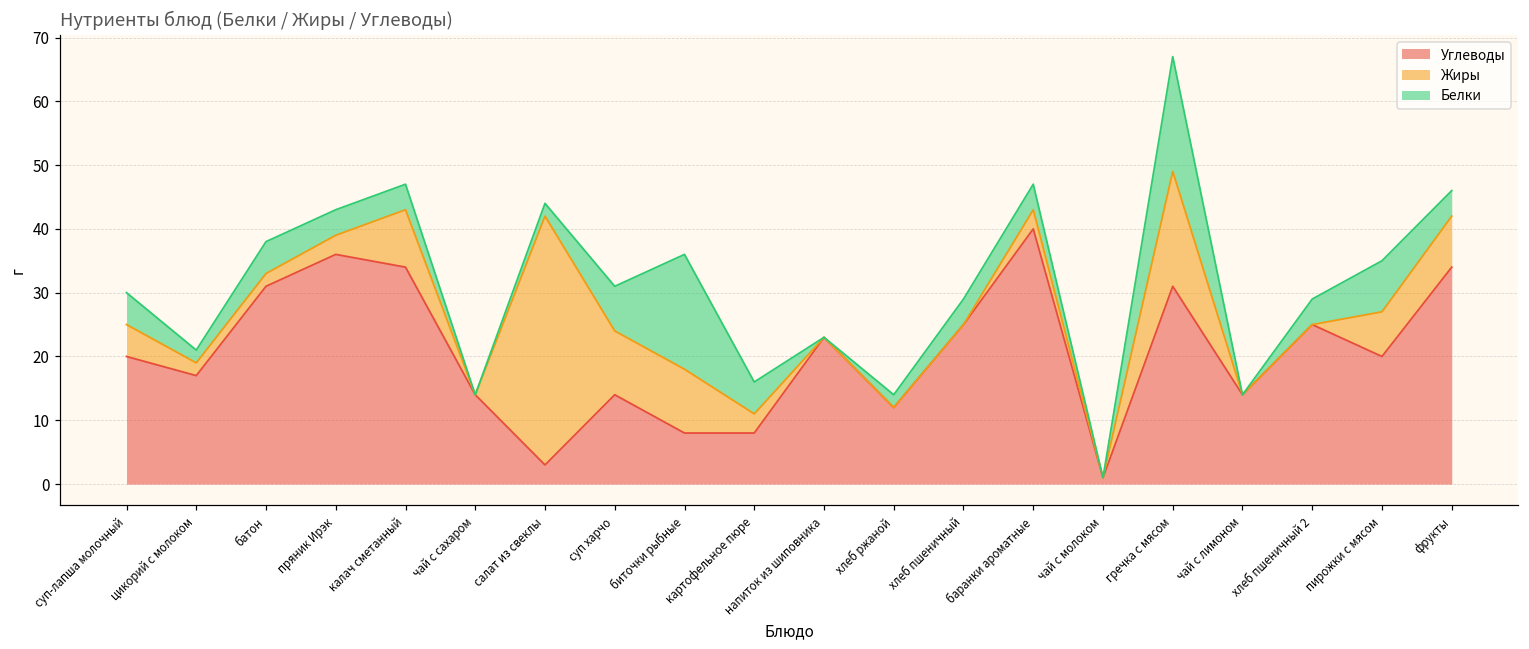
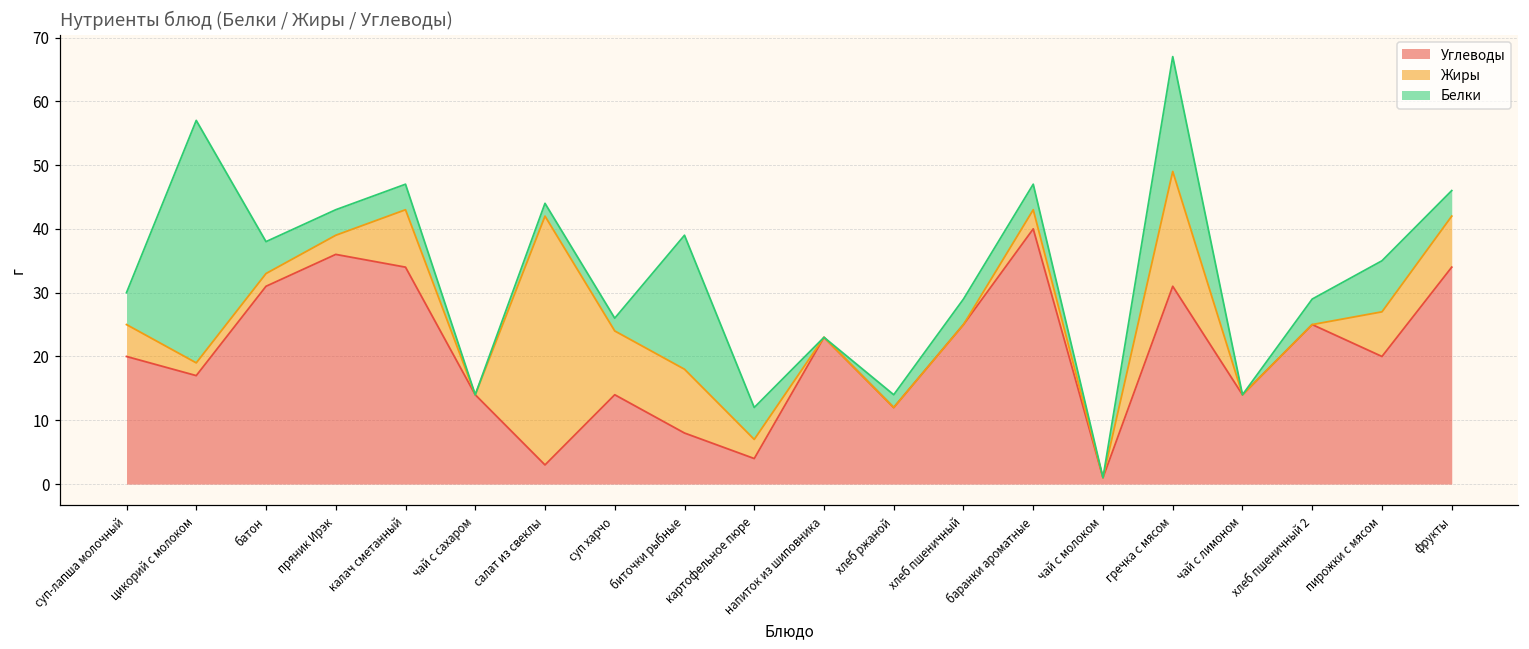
Белки, цикорий с молоком: 2 -> 38
Белки, суп харчо: 7 -> 2
Белки, биточки рыбные: 18 -> 21
Углеводы, картофельное пюре: 8 -> 4
